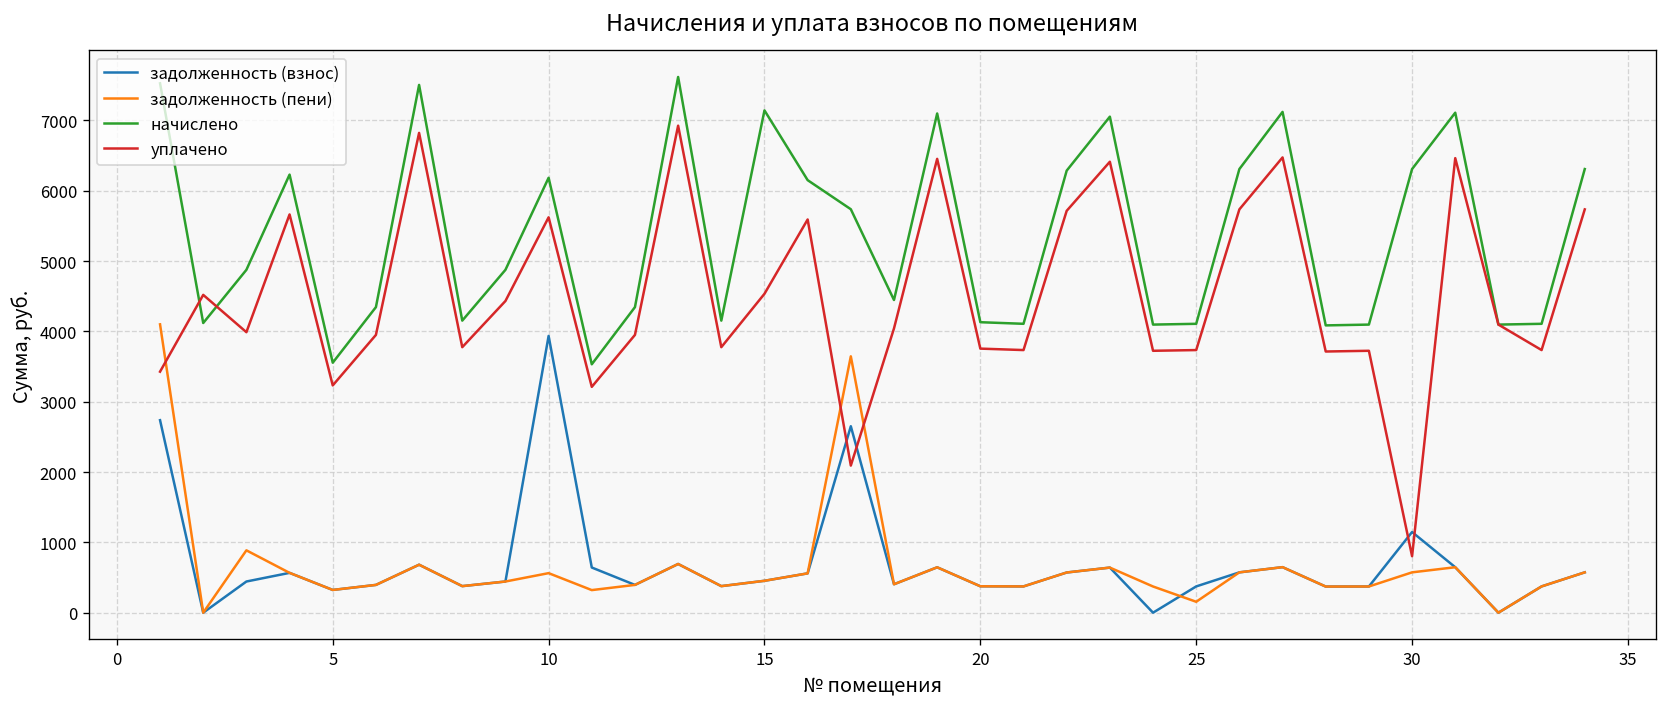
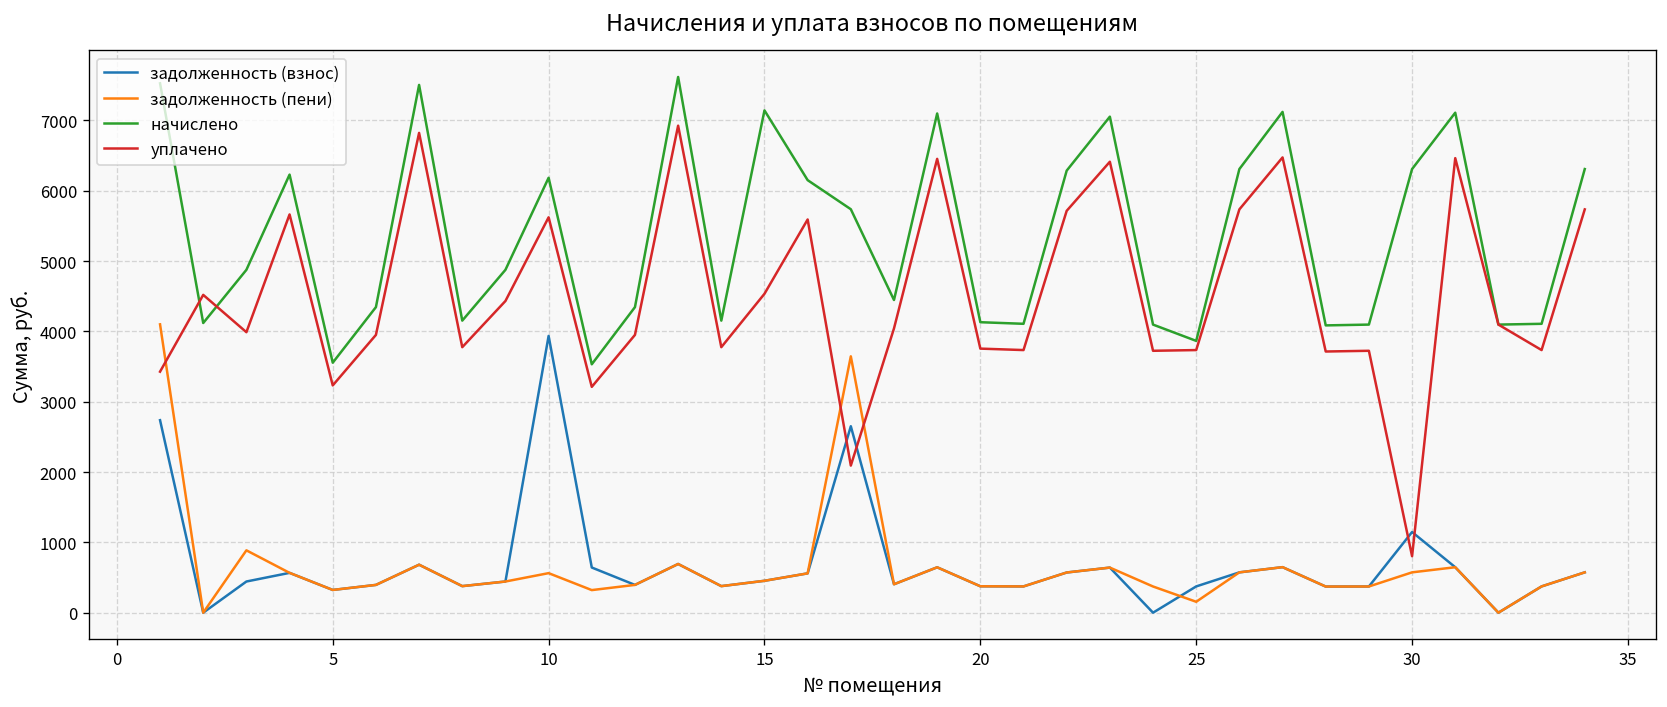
начислено, 25: 4100 -> 3900
